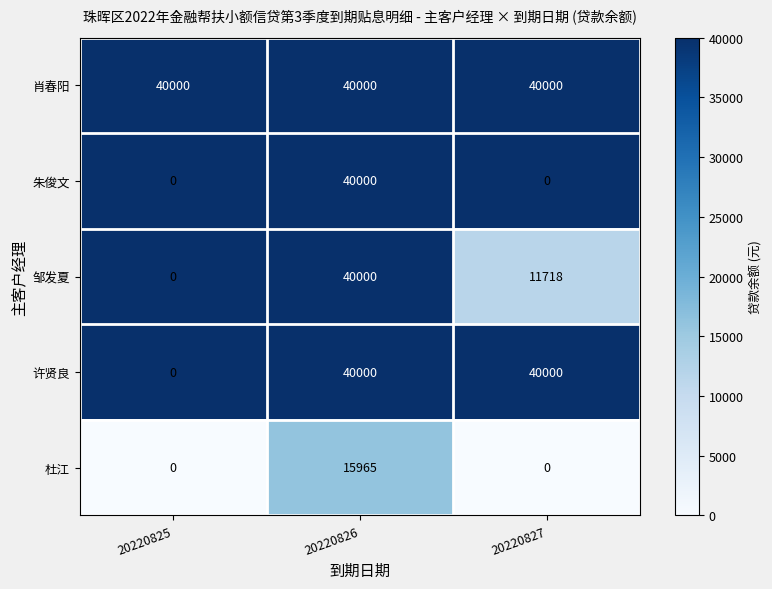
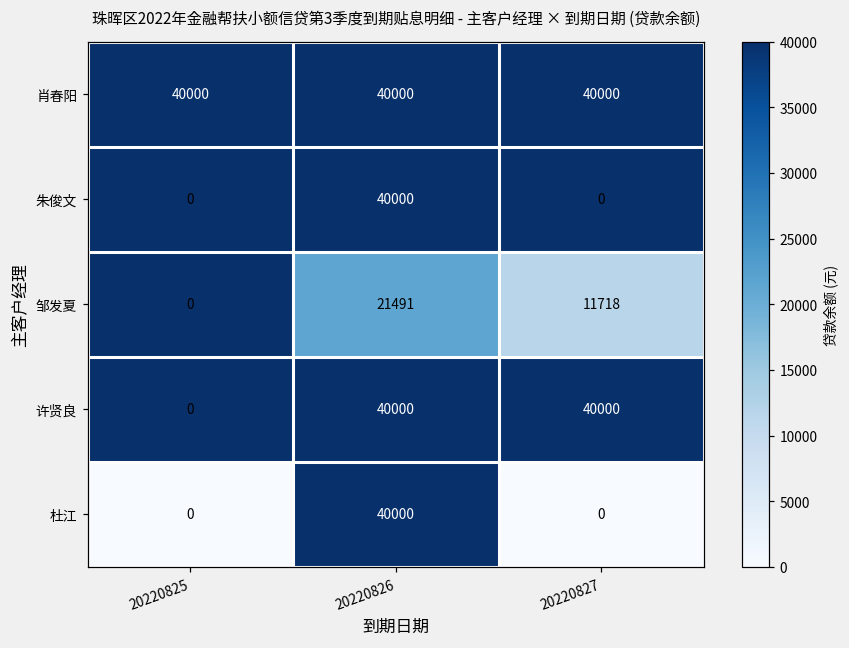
邹发夏, 20220826: 40000 -> 21491
杜江, 20220826: 15965 -> 40000
